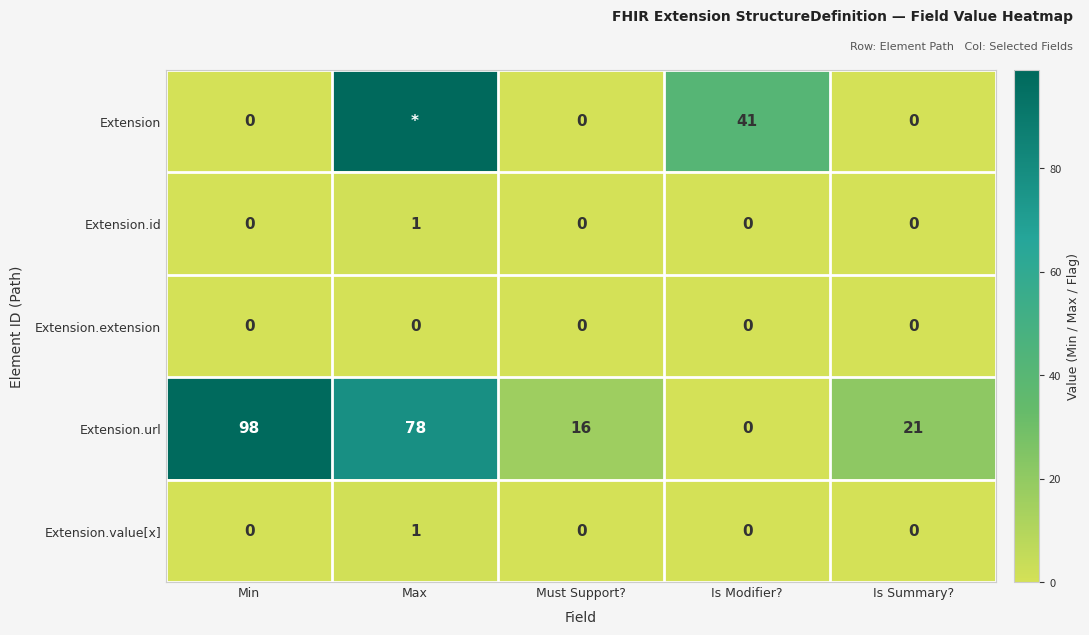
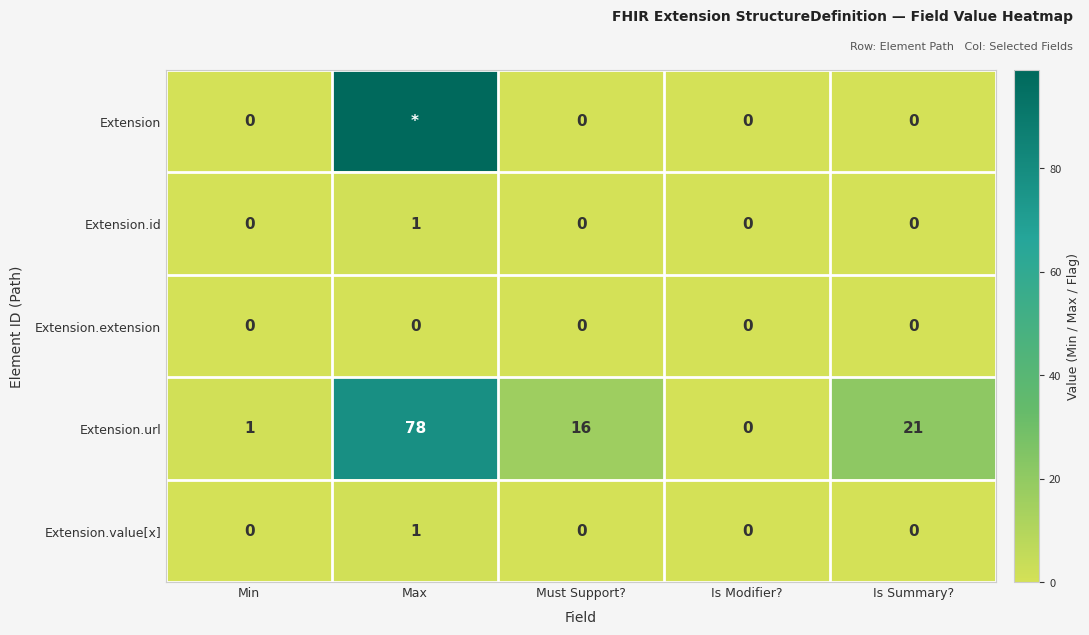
Extension, Is Modifier?: 41 -> 0
Extension.url, Min: 98 -> 1
